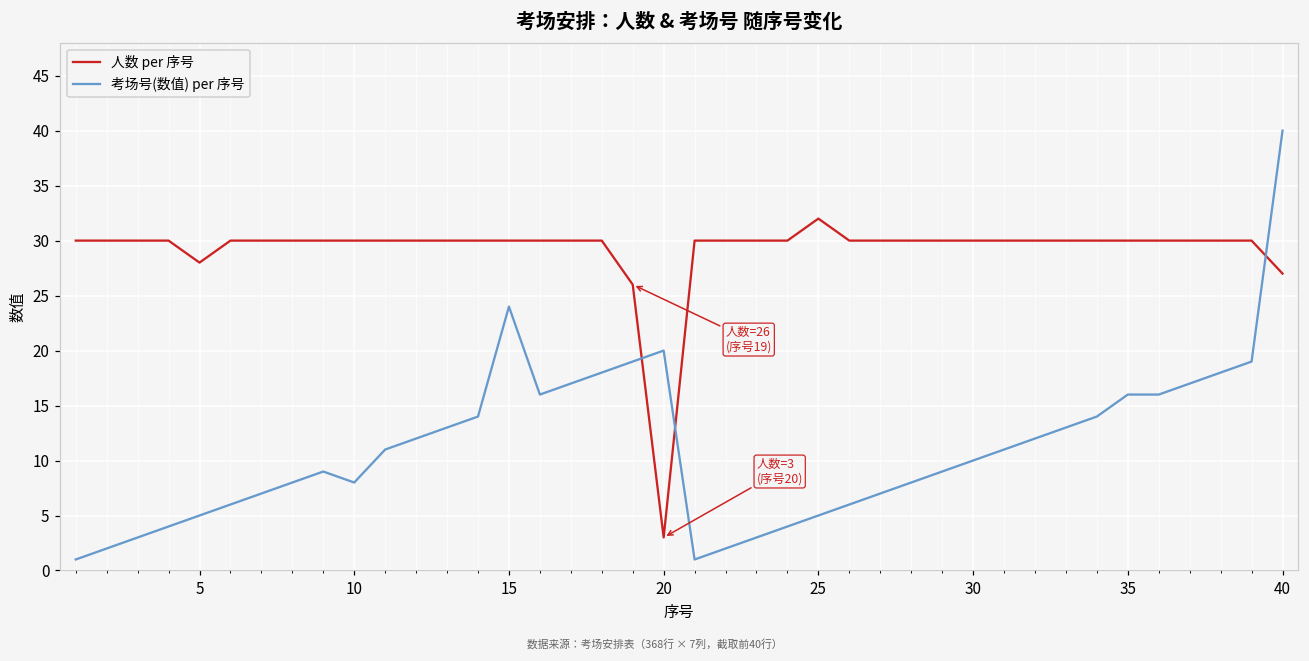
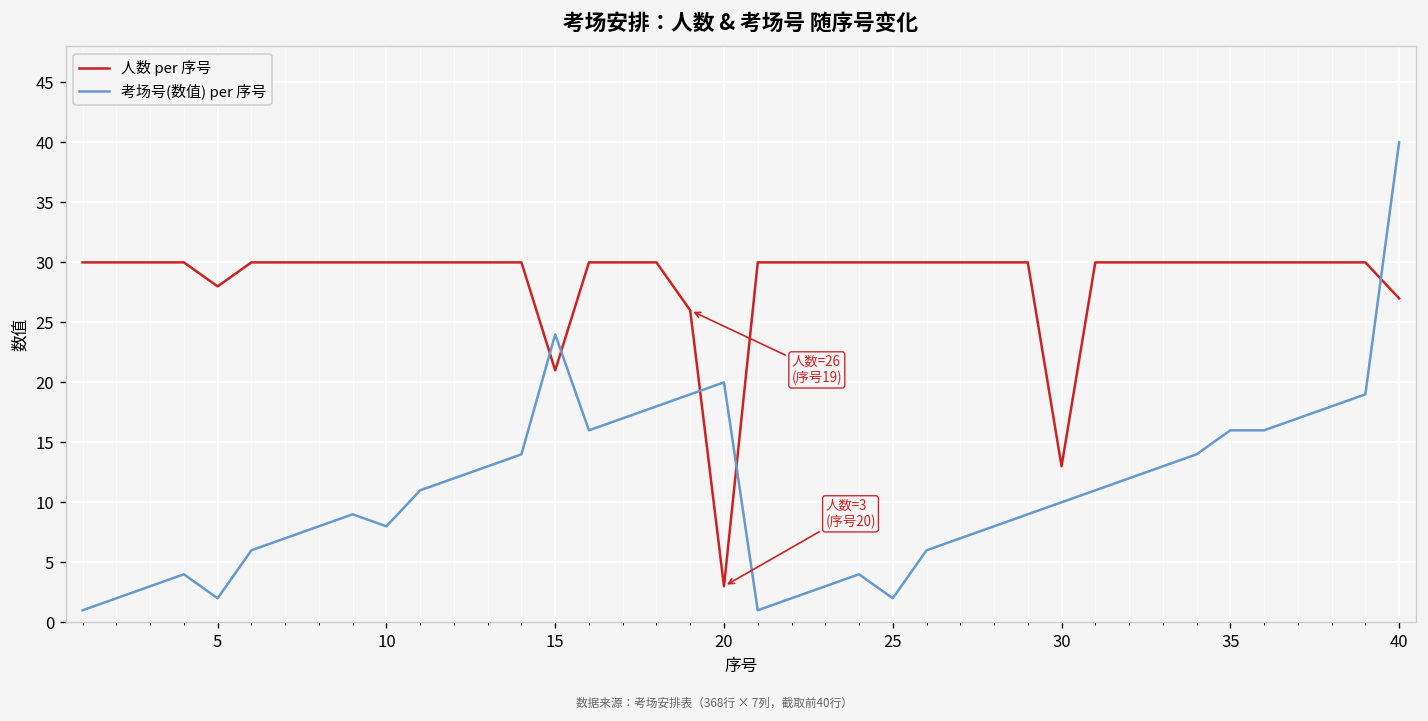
考场号(数值) per 序号, 5: 5 -> 2
人数 per 序号, 15: 30 -> 21
人数 per 序号, 25: 32 -> 30
考场号(数值) per 序号, 25: 5 -> 2
人数 per 序号, 30: 30 -> 13
